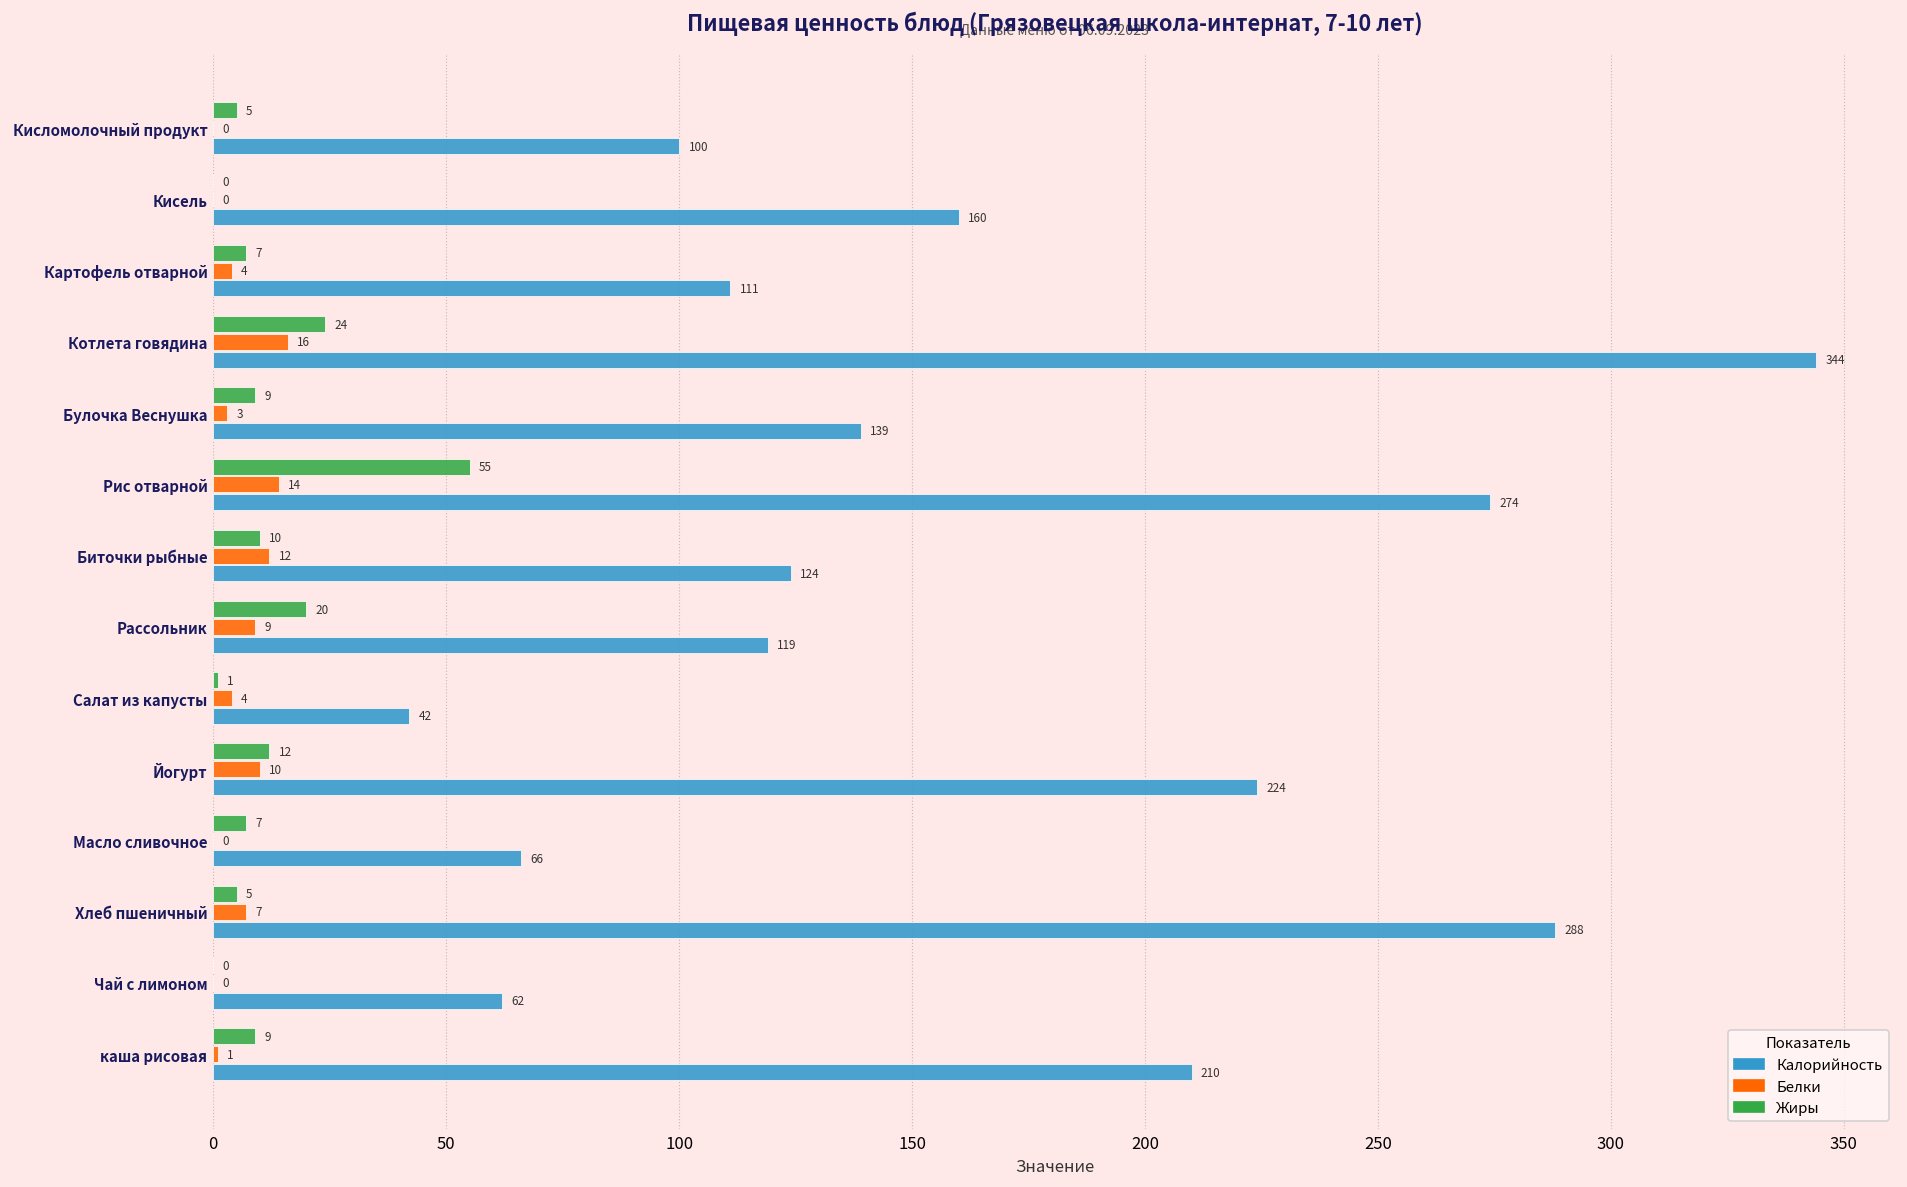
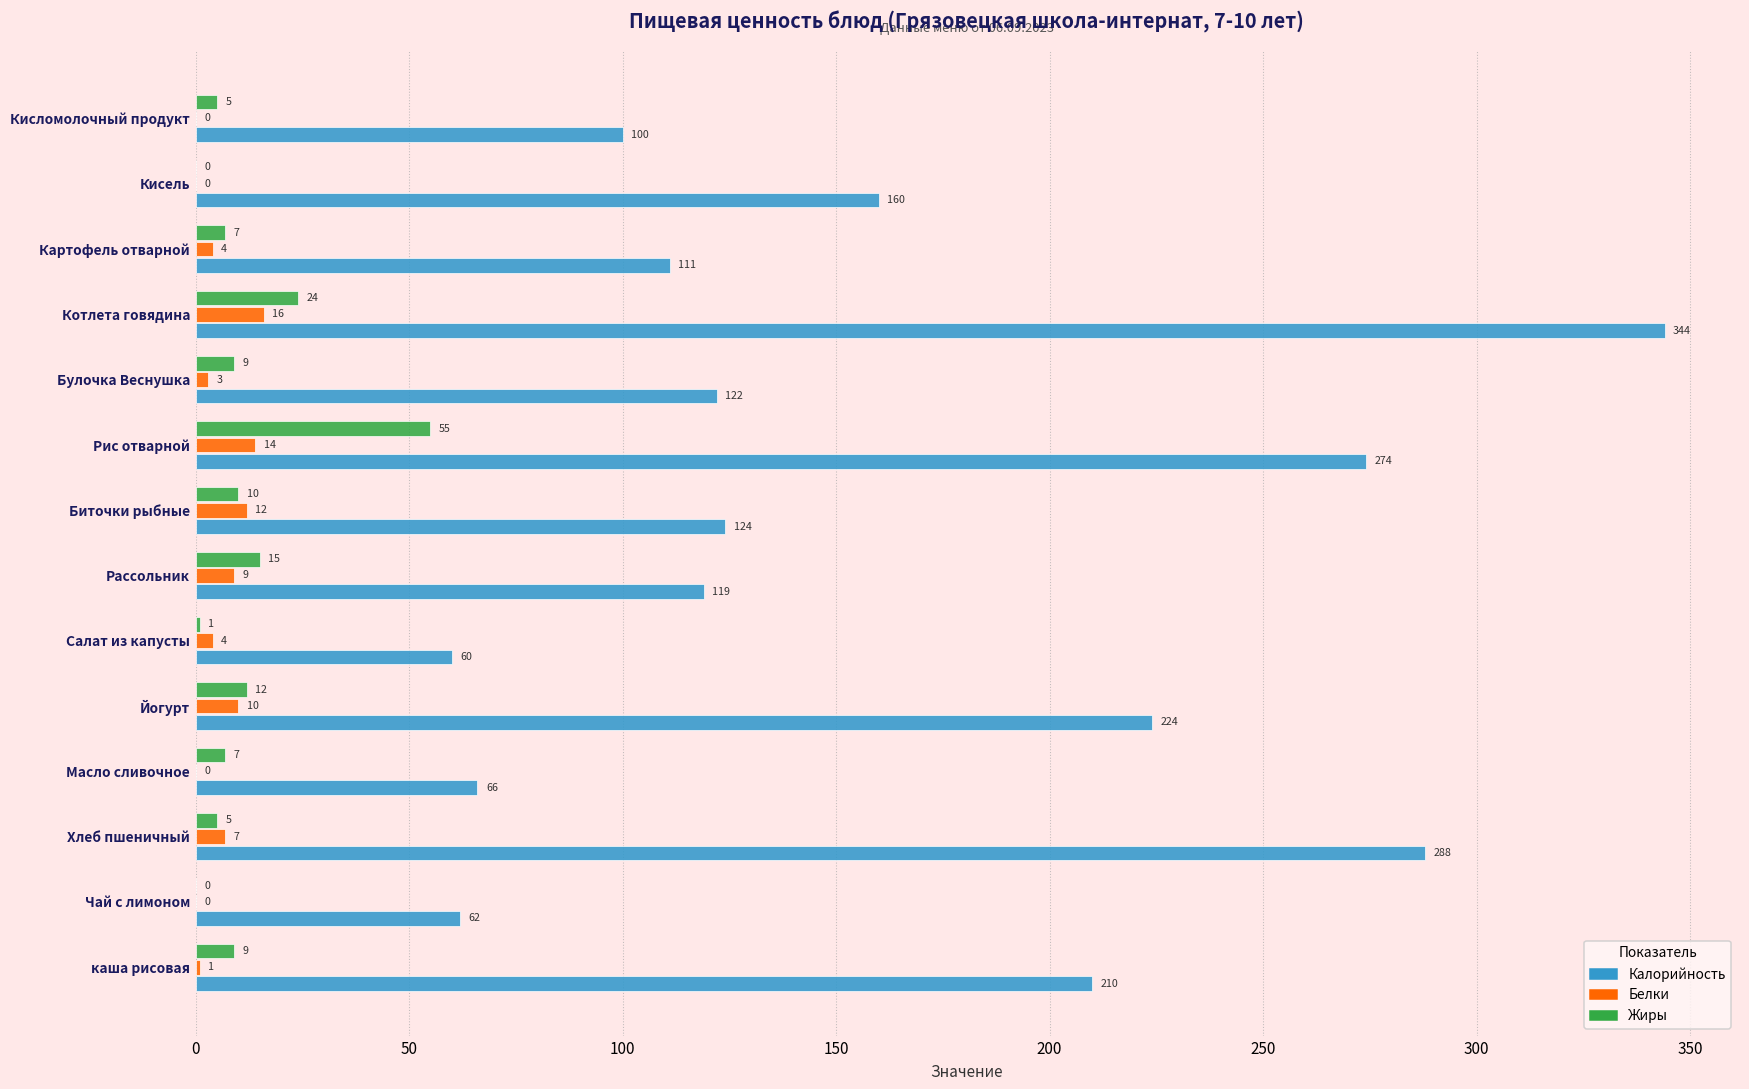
Калорийность, Булочка Веснушка: 139 -> 122
Жиры, Рассольник: 20 -> 15
Калорийность, Салат из капусты: 42 -> 60
